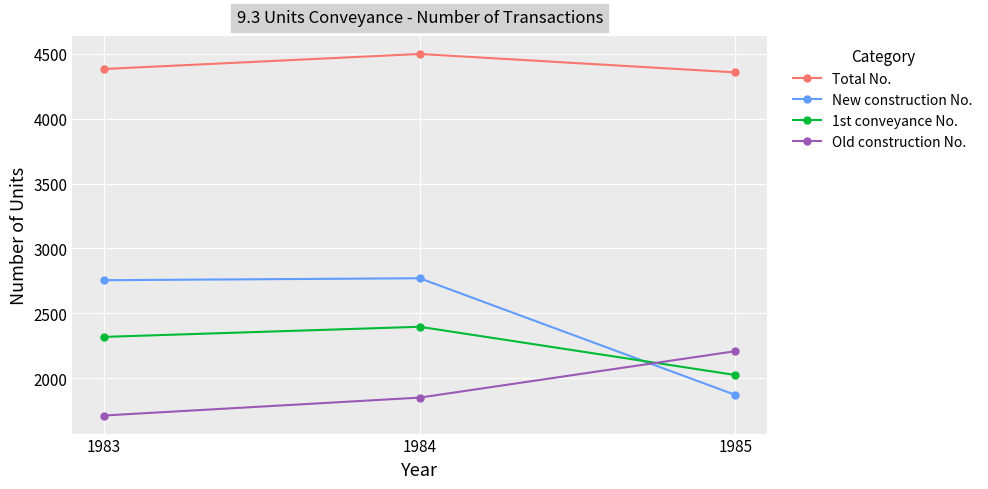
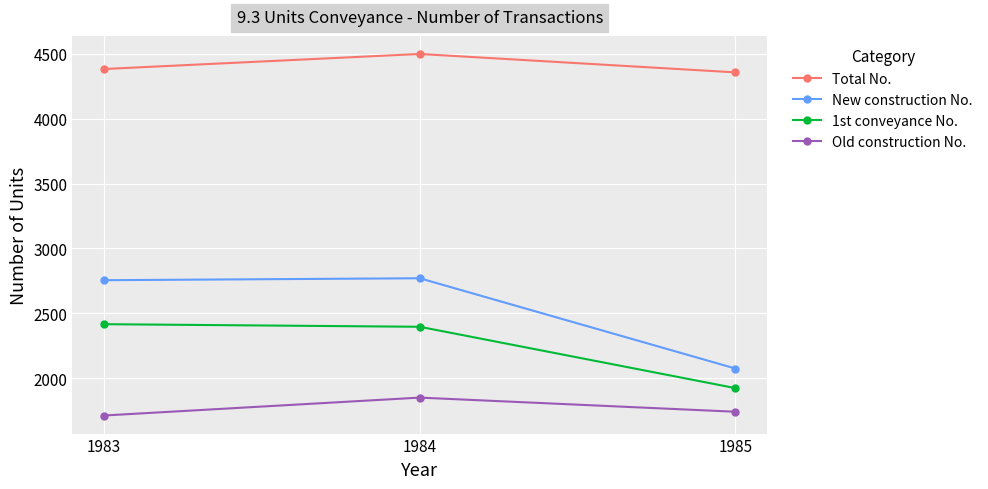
1st conveyance No., 1983: 2320 -> 2420
New construction No., 1985: 1870 -> 2070
1st conveyance No., 1985: 2020 -> 1920
Old construction No., 1985: 2210 -> 1740
